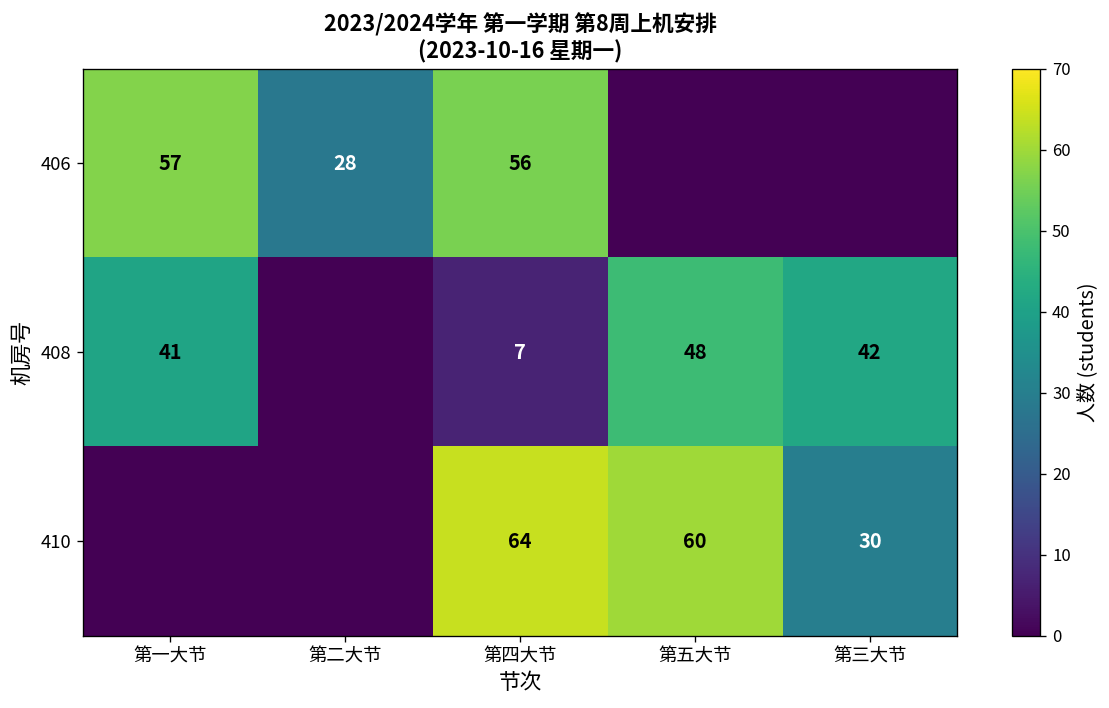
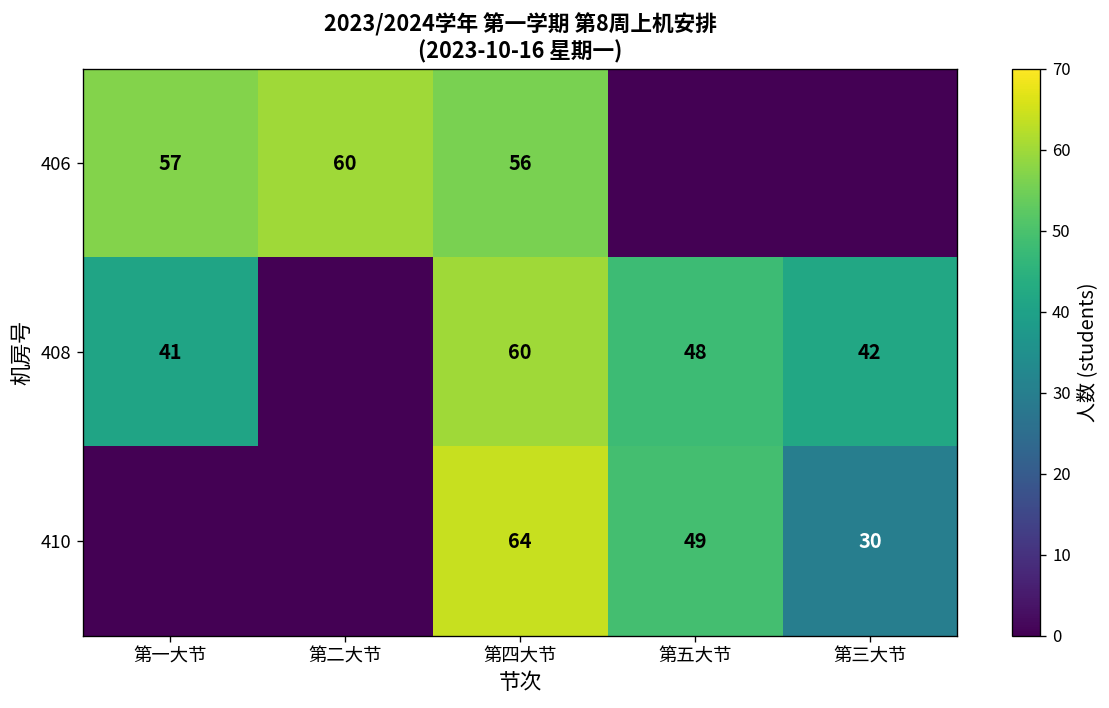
406, 第二大节: 28 -> 60
408, 第四大节: 7 -> 60
410, 第五大节: 60 -> 49
